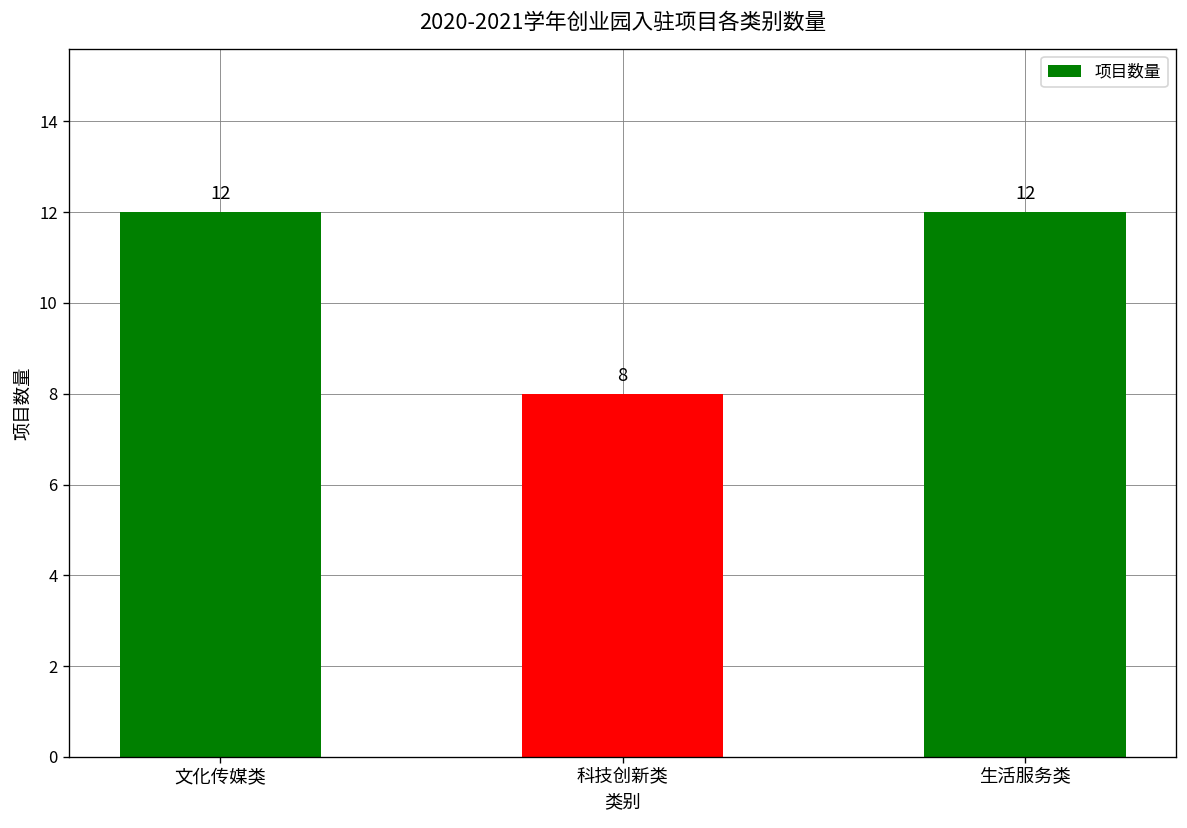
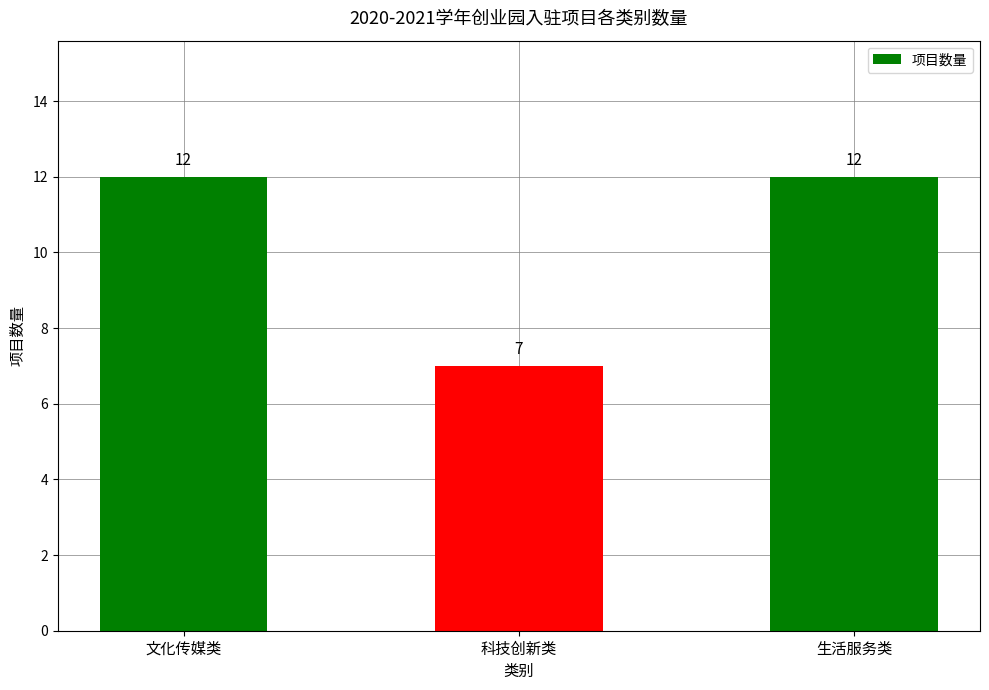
科技创新类: 8 -> 7
